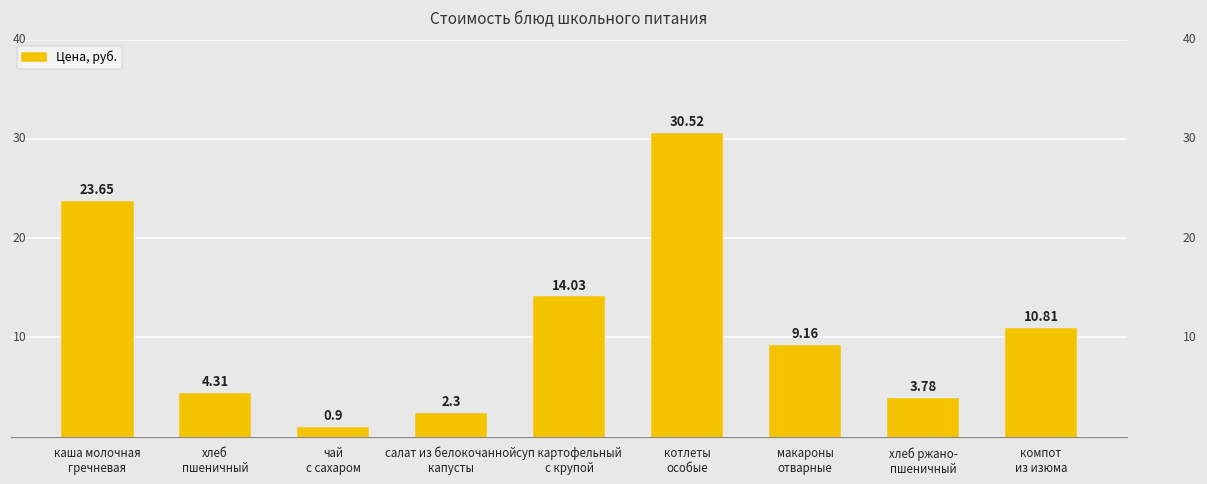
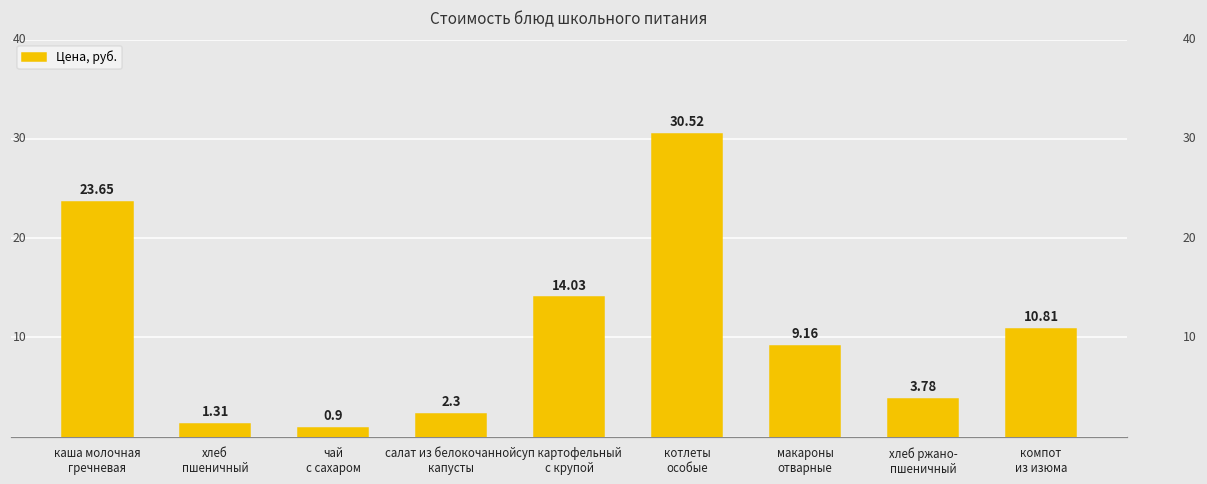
хлеб пшеничный: 4.31 -> 1.31
